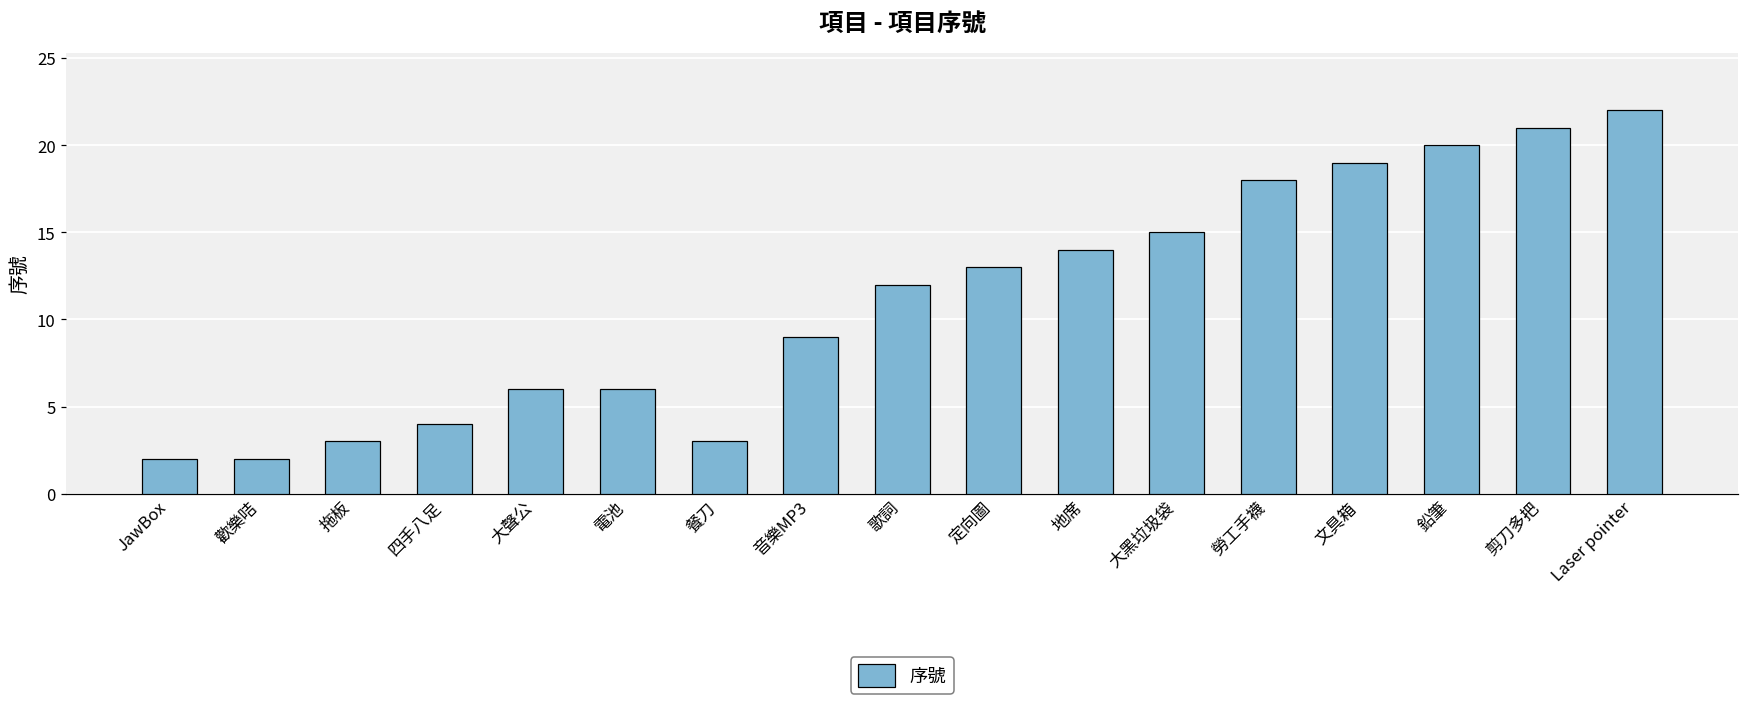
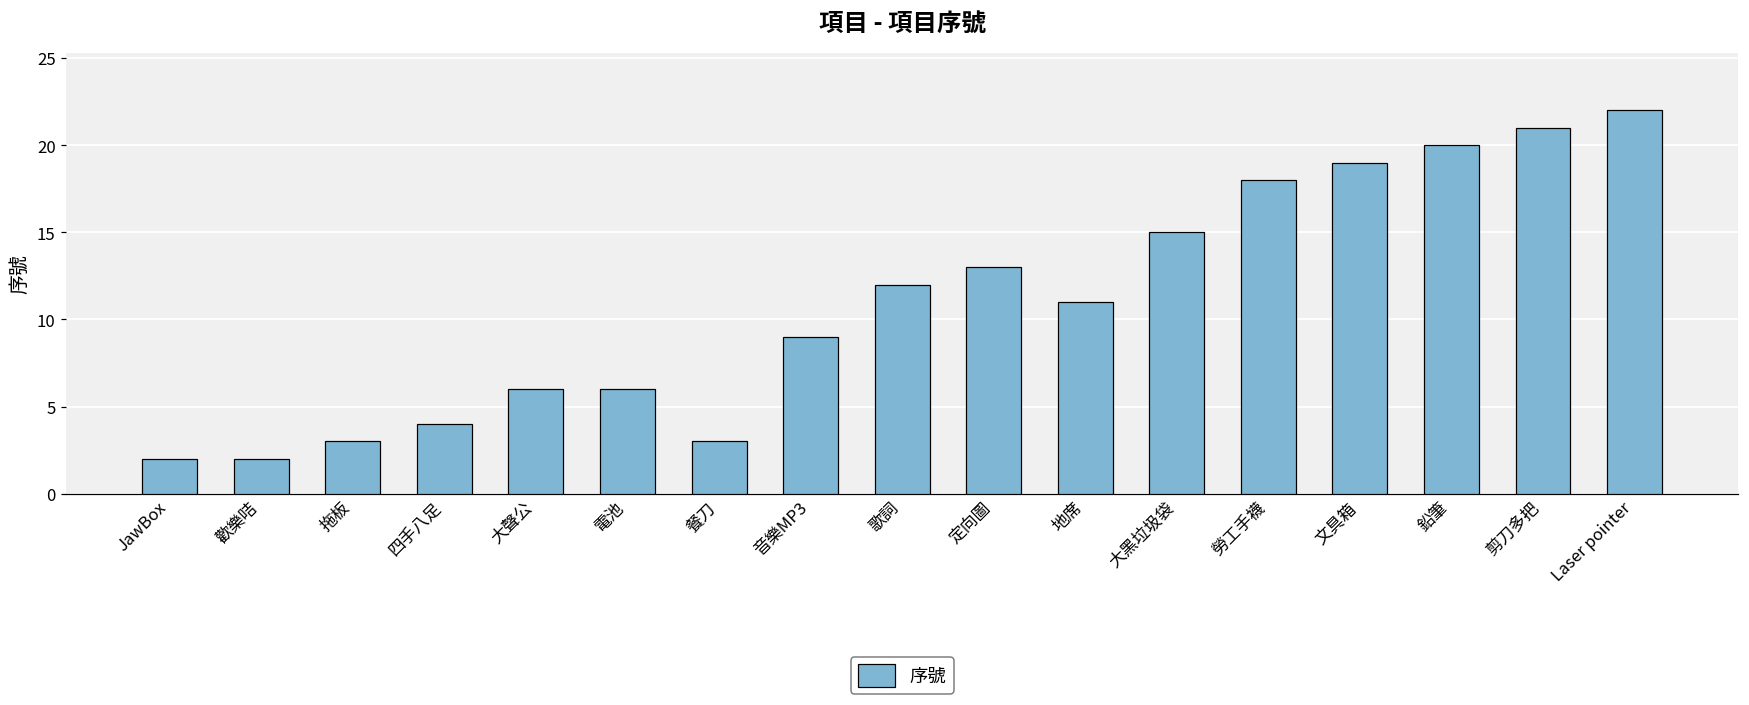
地席: 14 -> 11
